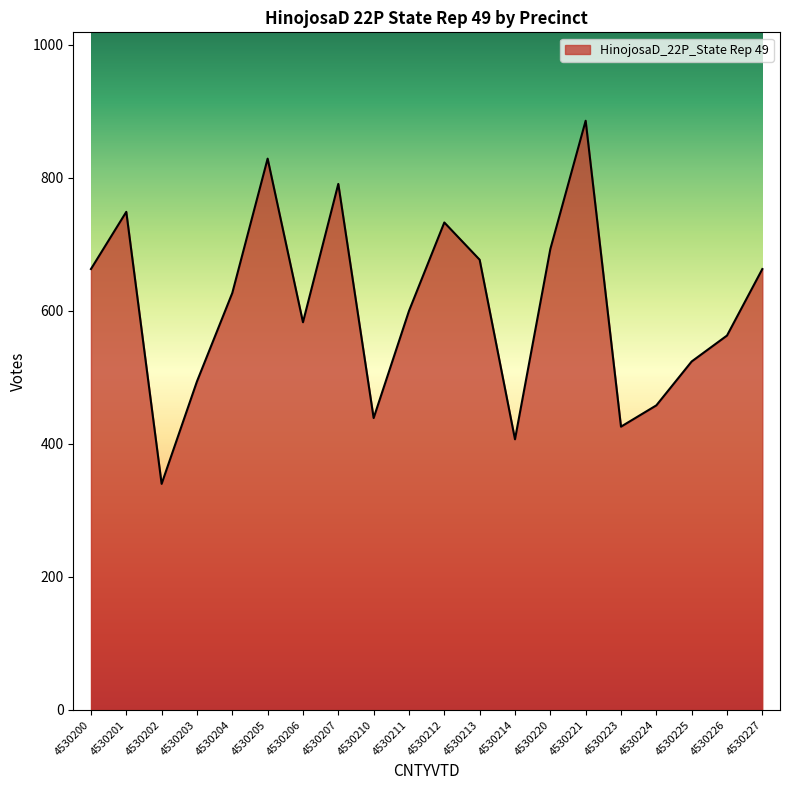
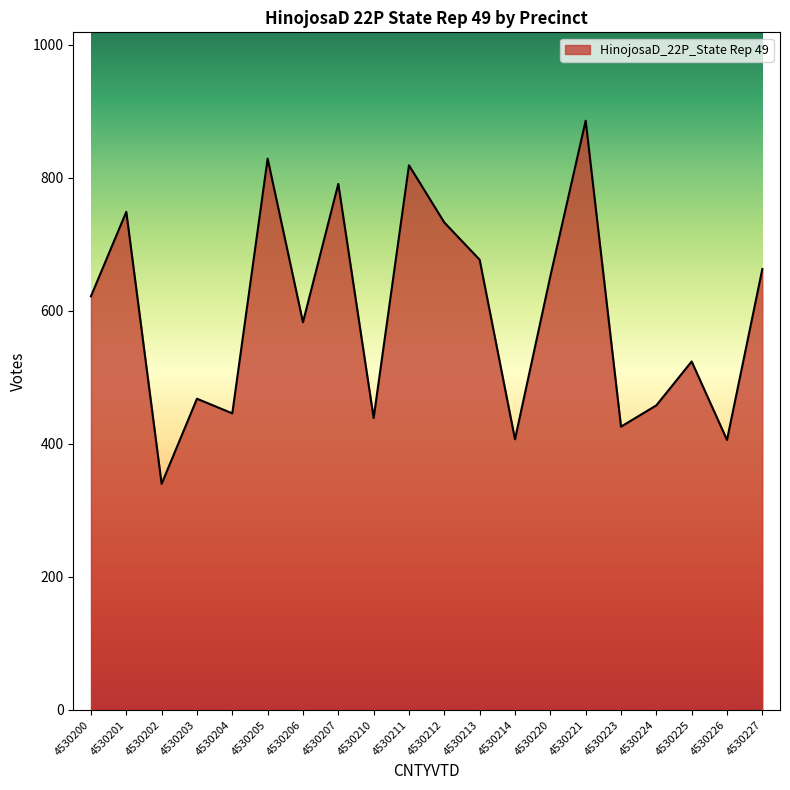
4530200: 660 -> 620
4530203: 490 -> 470
4530204: 630 -> 450
4530211: 600 -> 820
4530220: 690 -> 650
4530226: 560 -> 410
